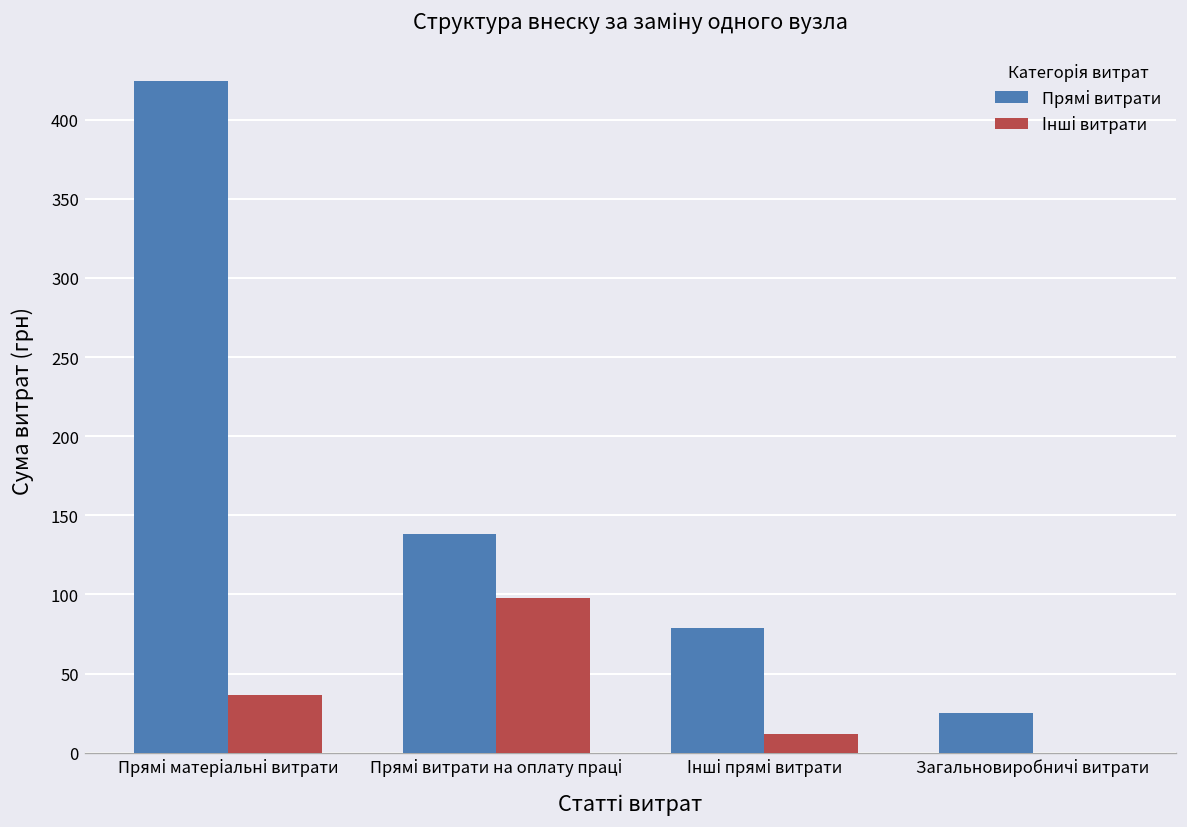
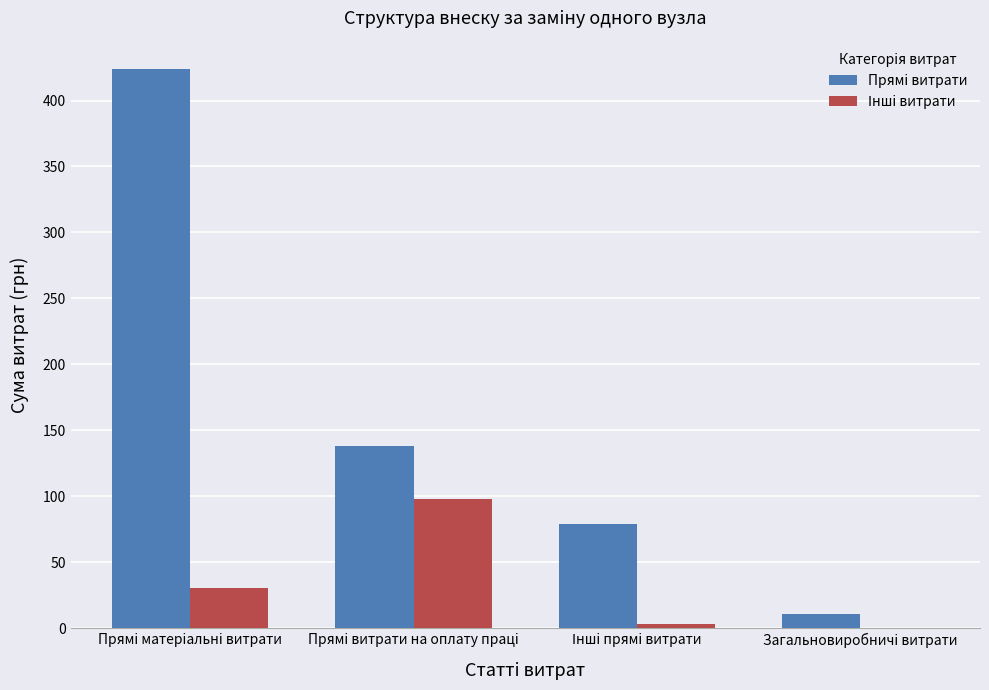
Інші витрати, Прямі матеріальні витрати: 36 -> 30
Інші витрати, Інші прямі витрати: 12 -> 3
Прямі витрати, Загальновиробничі витрати: 25 -> 10
